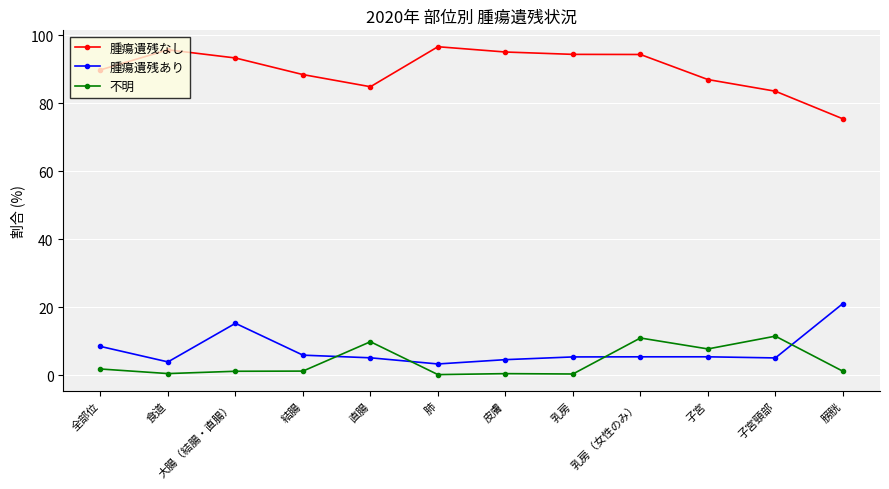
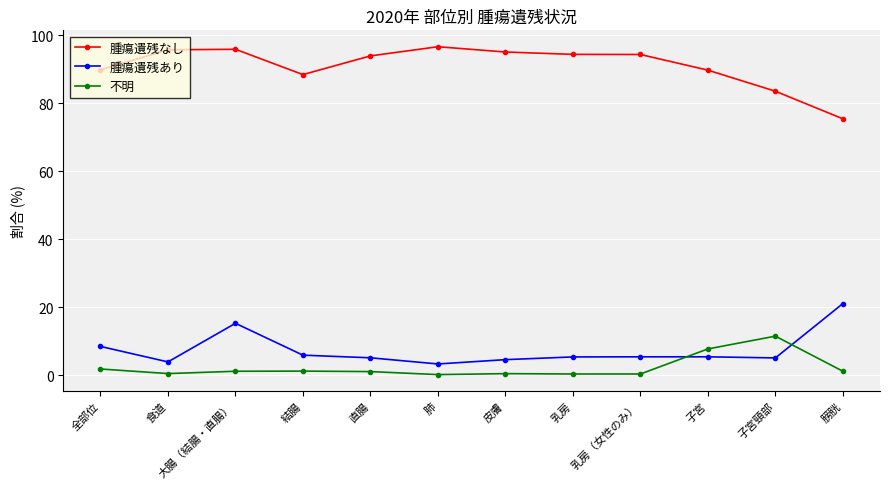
腫瘍遺残なし, 大腸（結腸・直腸）: 93 -> 96
腫瘍遺残なし, 直腸: 85 -> 94
不明, 直腸: 10 -> 1
不明, 乳房（女性のみ）: 11 -> 0
腫瘍遺残なし, 子宮: 87 -> 90
